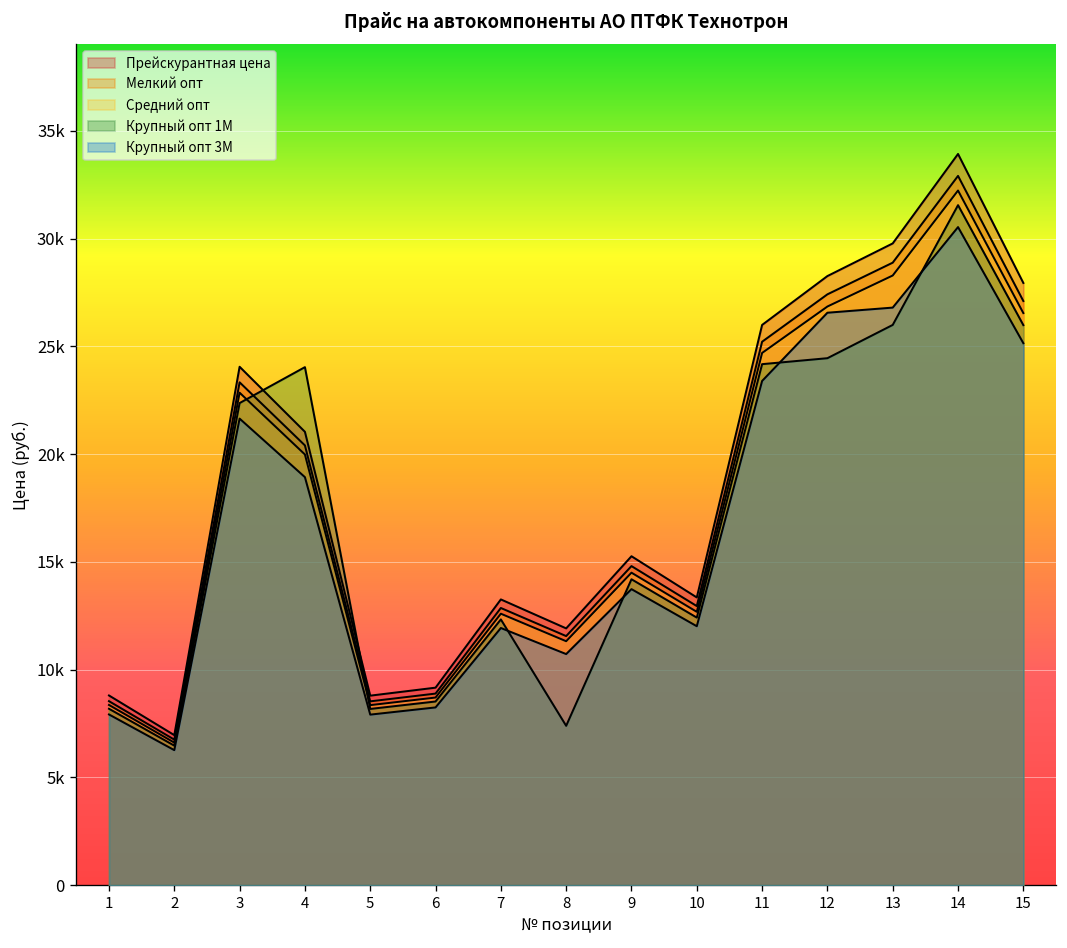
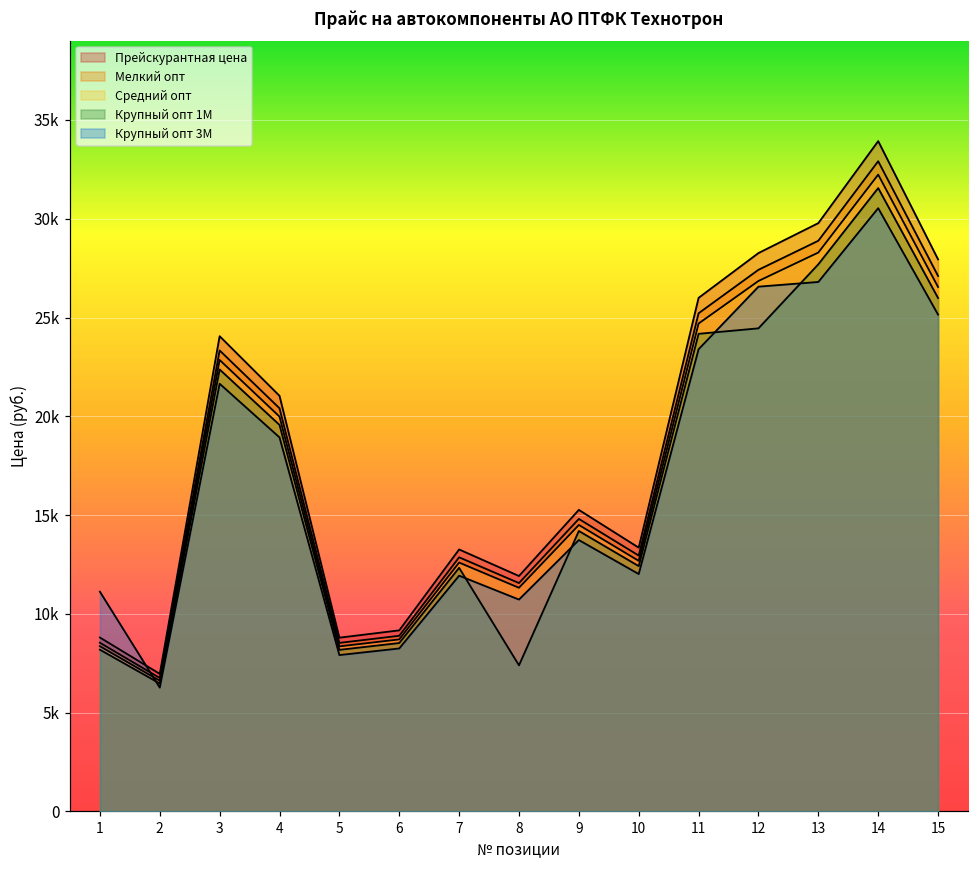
Крупный опт 3M, 1: 7900 -> 11100
Крупный опт 1M, 4: 24000 -> 19600
Крупный опт 1M, 13: 26000 -> 27700
